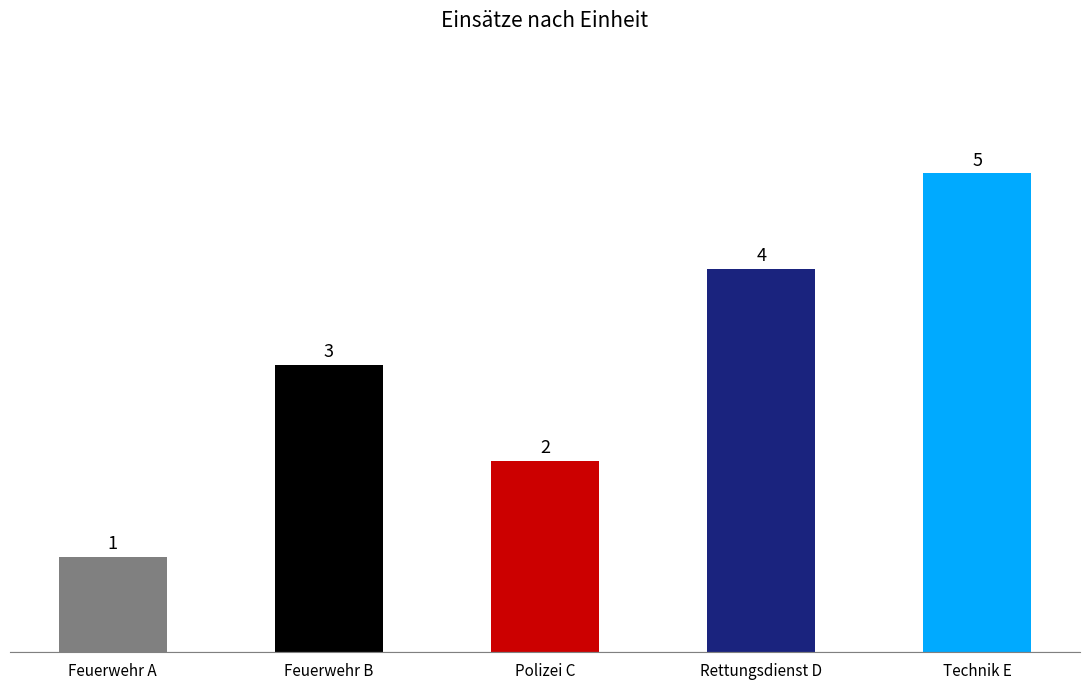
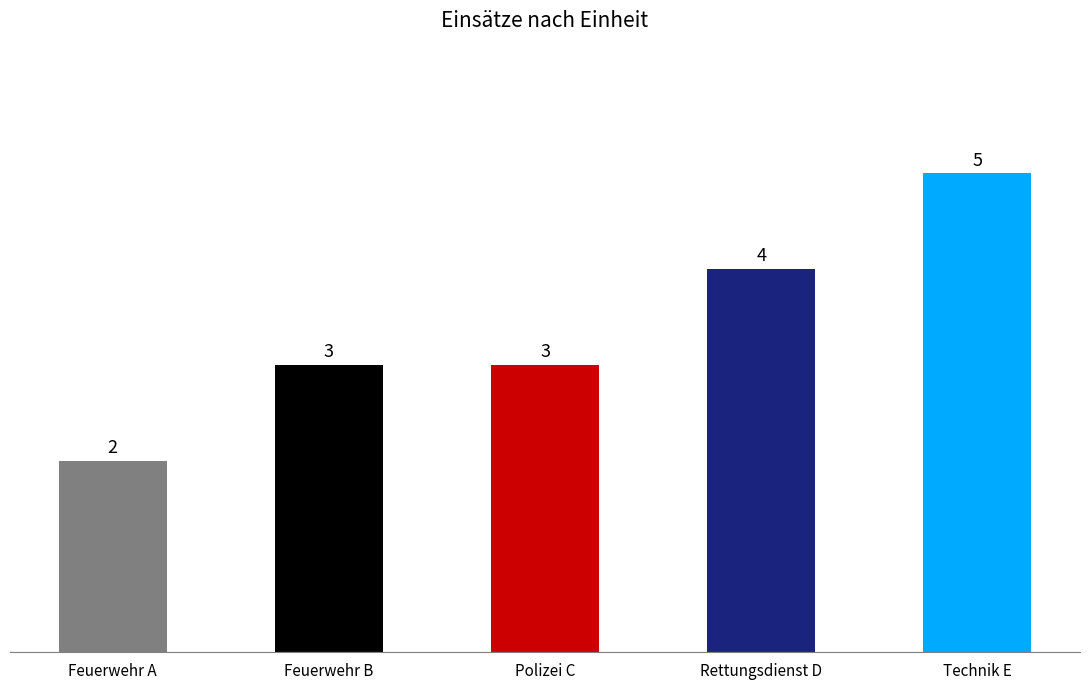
Feuerwehr A: 1 -> 2
Polizei C: 2 -> 3
